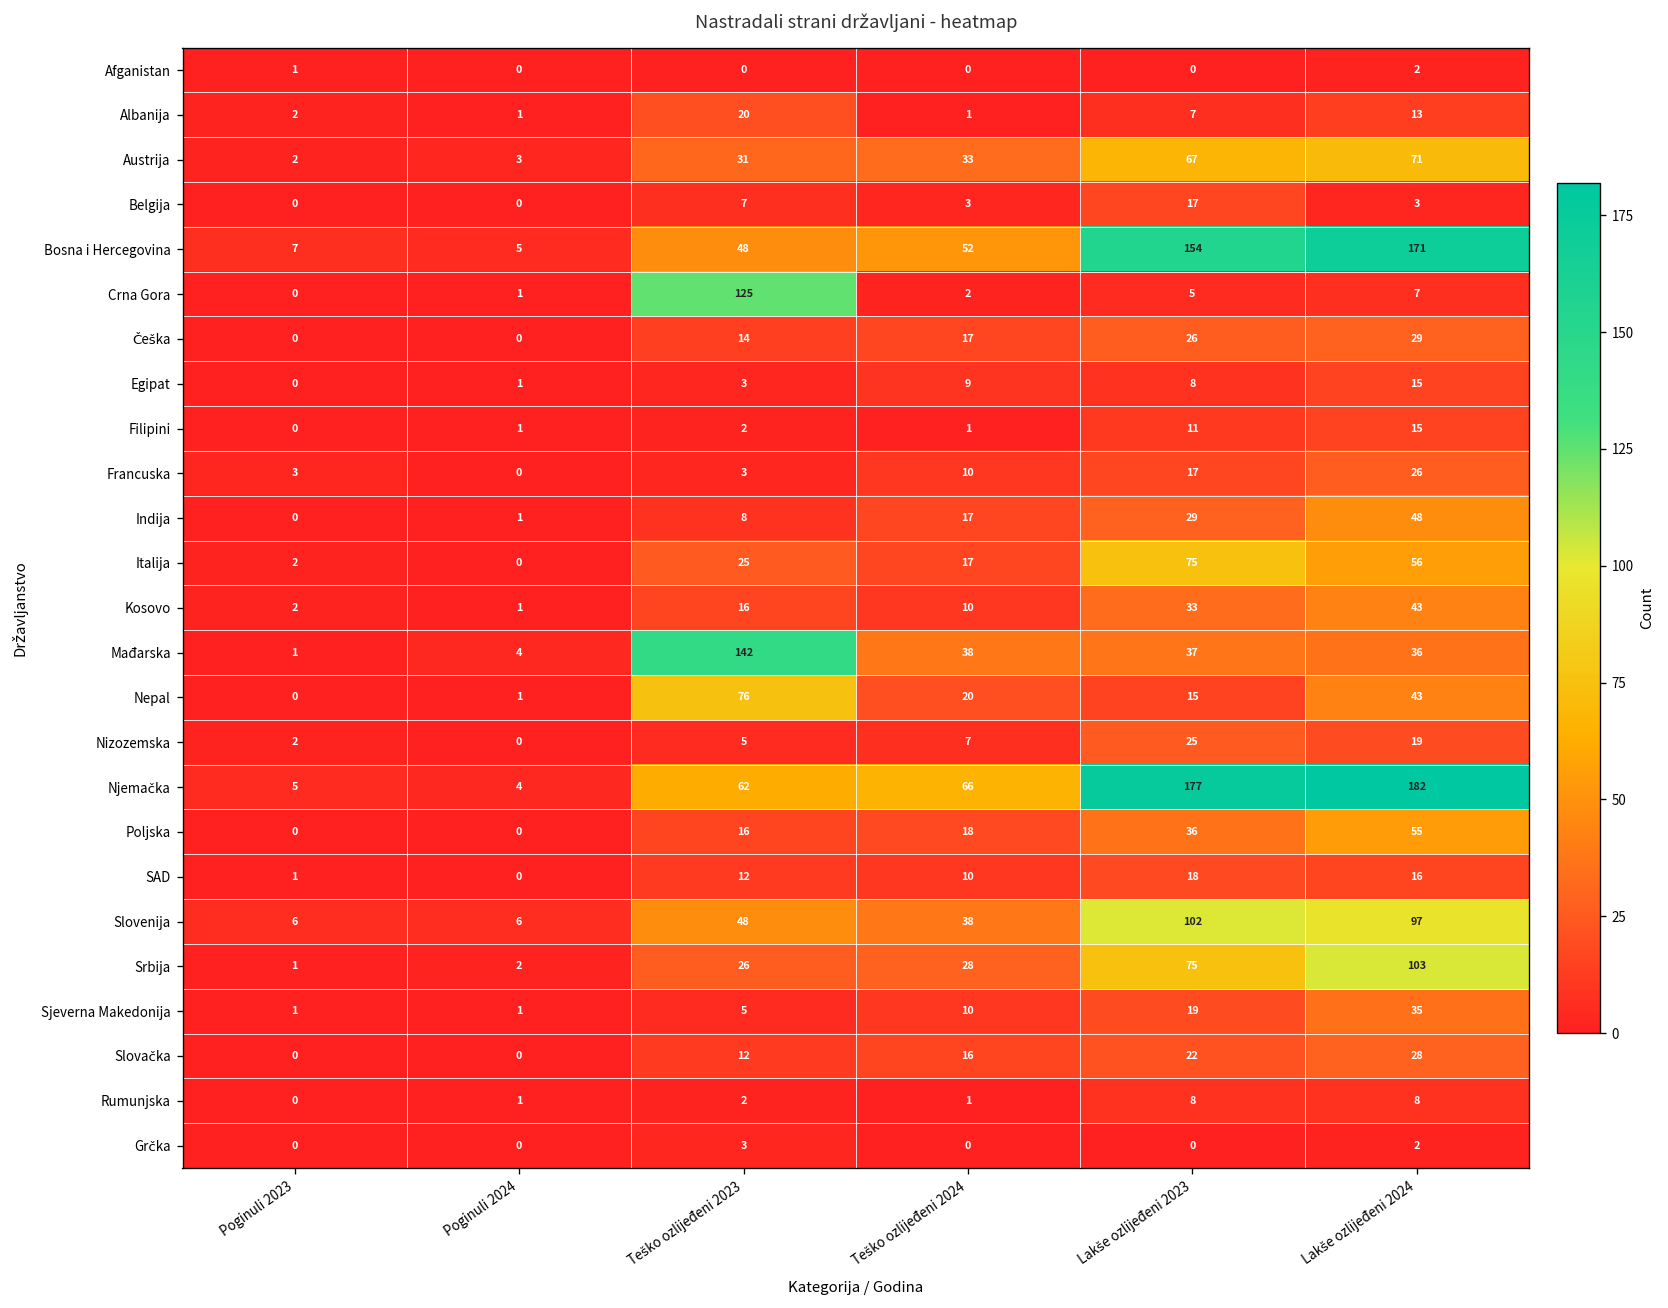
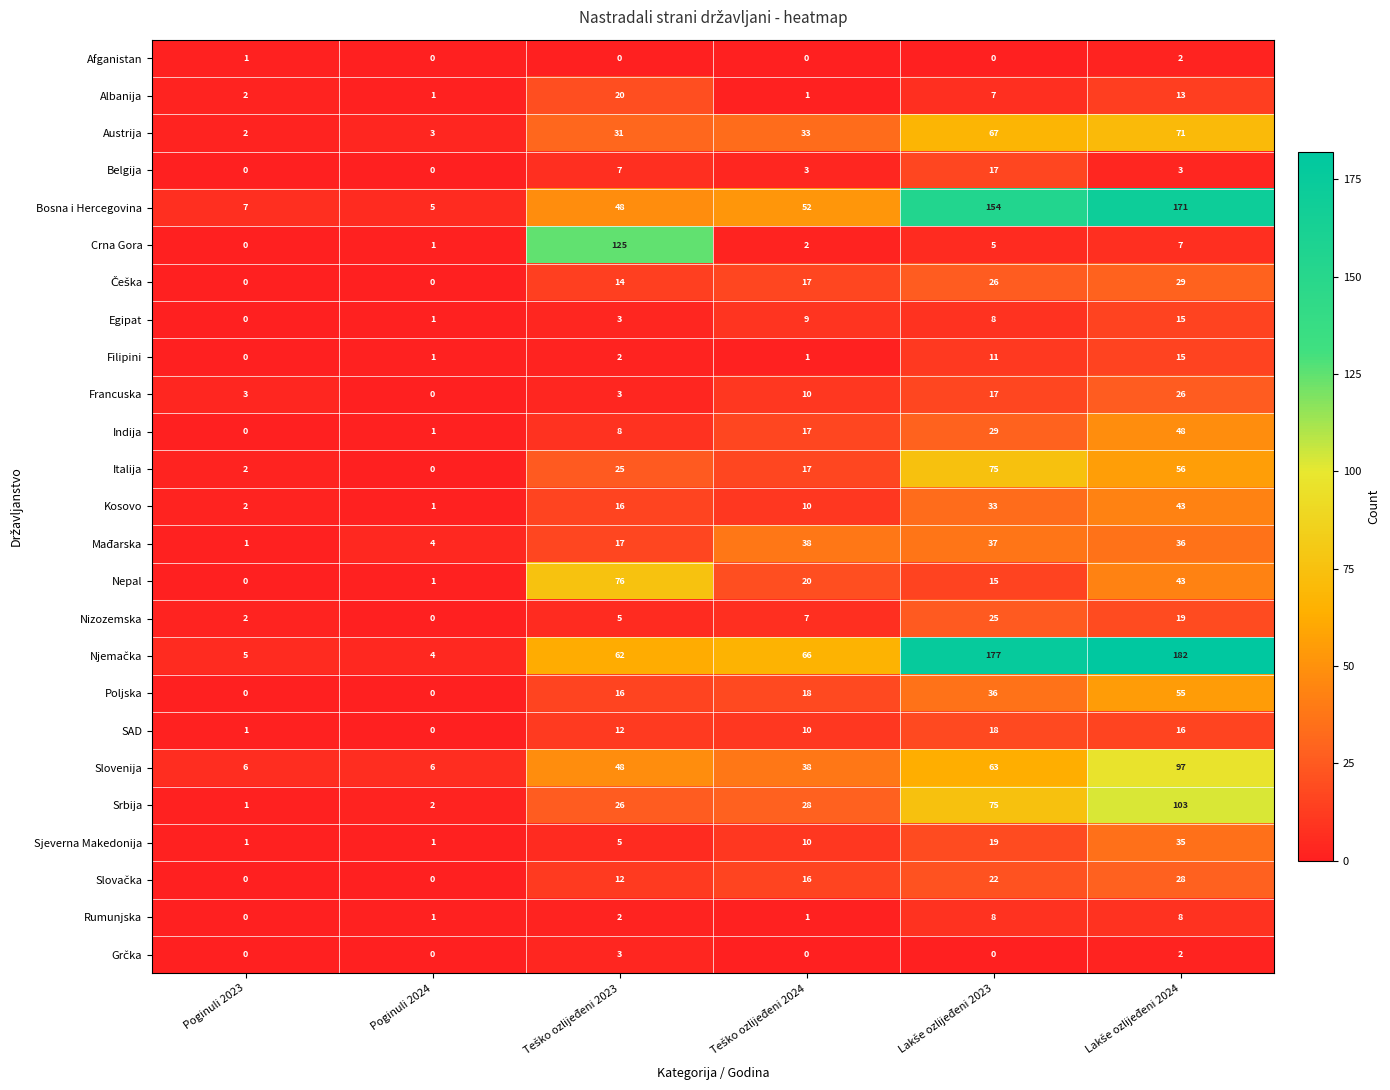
Mađarska, Teško ozlijeđeni 2023: 142 -> 17
Slovenija, Lakše ozlijeđeni 2023: 102 -> 63
